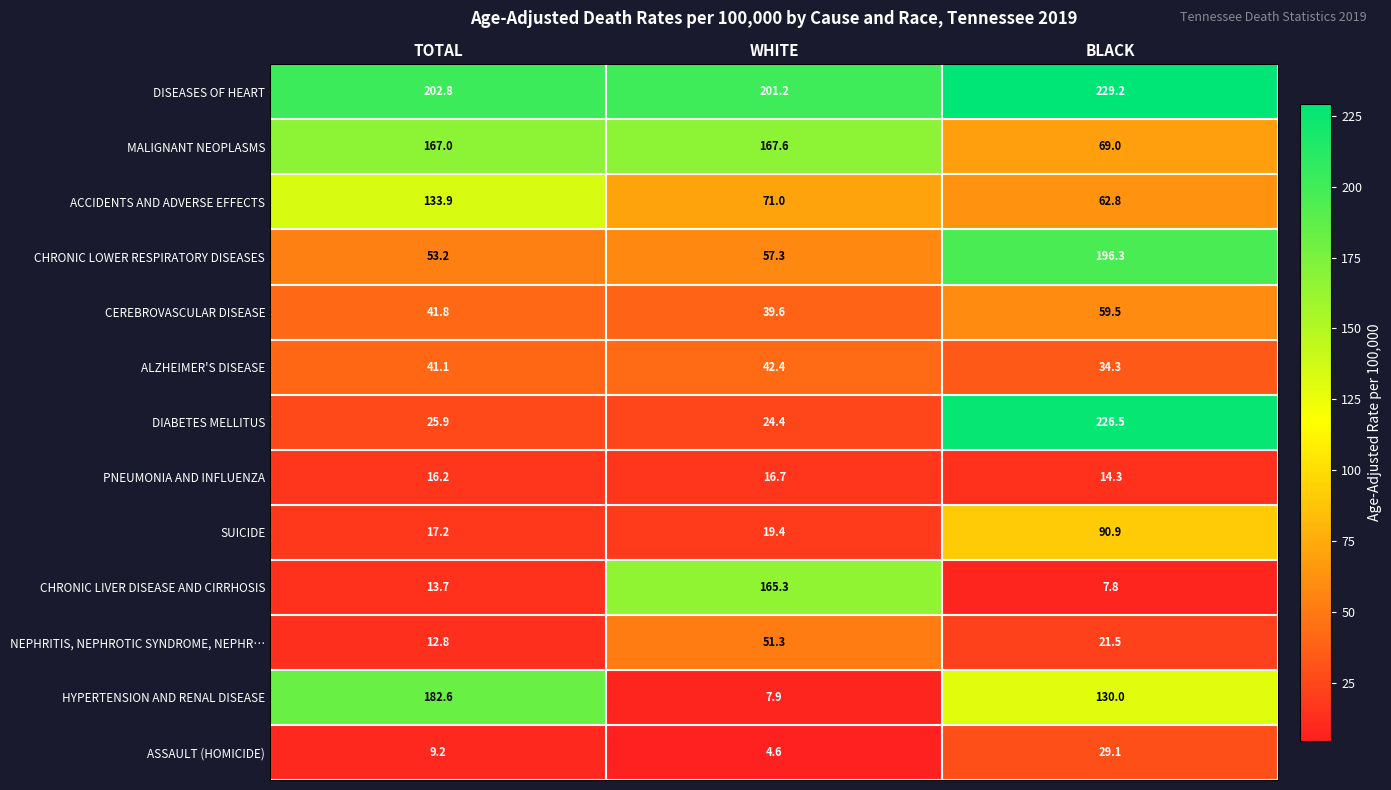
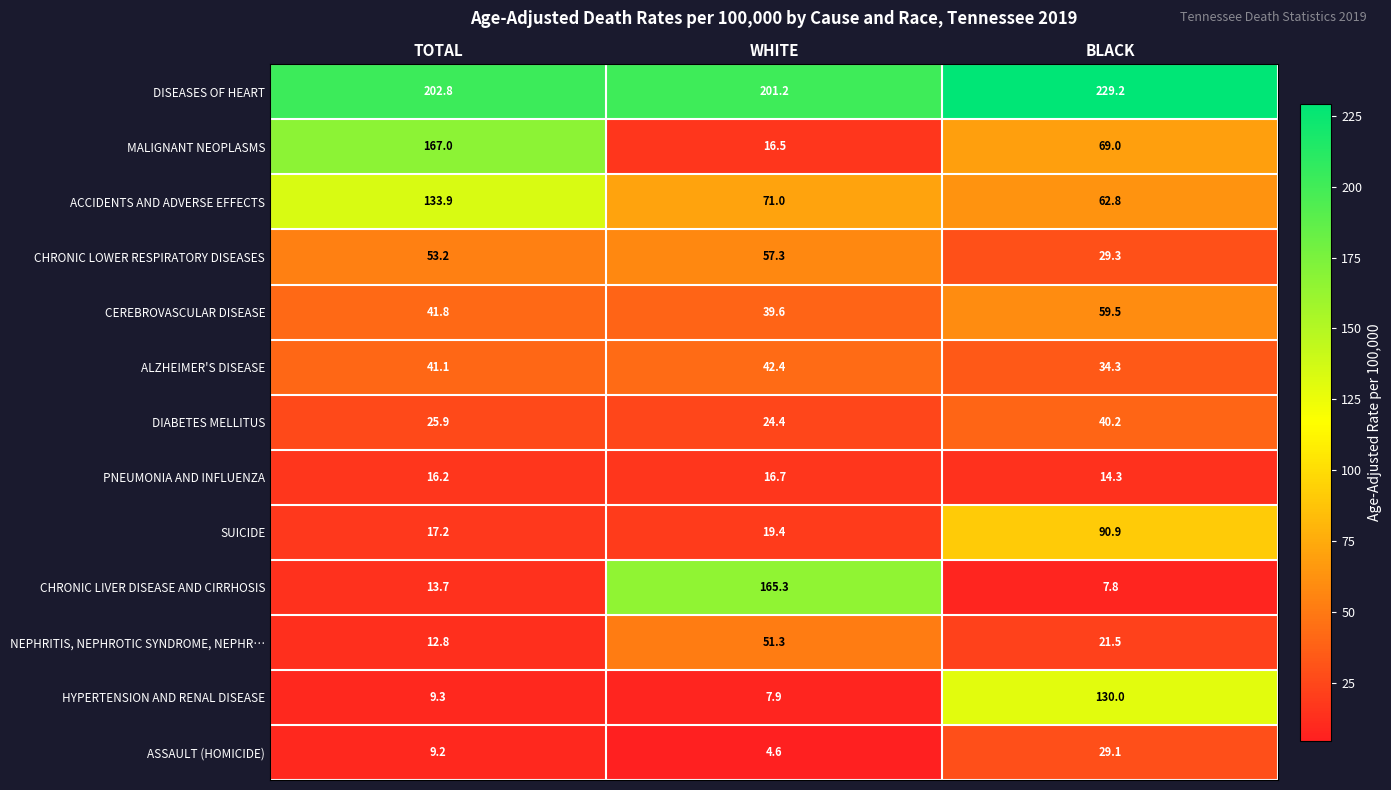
MALIGNANT NEOPLASMS, WHITE: 167.6 -> 16.5
CHRONIC LOWER RESPIRATORY DISEASES, BLACK: 196.3 -> 29.3
DIABETES MELLITUS, BLACK: 226.5 -> 40.2
HYPERTENSION AND RENAL DISEASE, TOTAL: 182.6 -> 9.3
